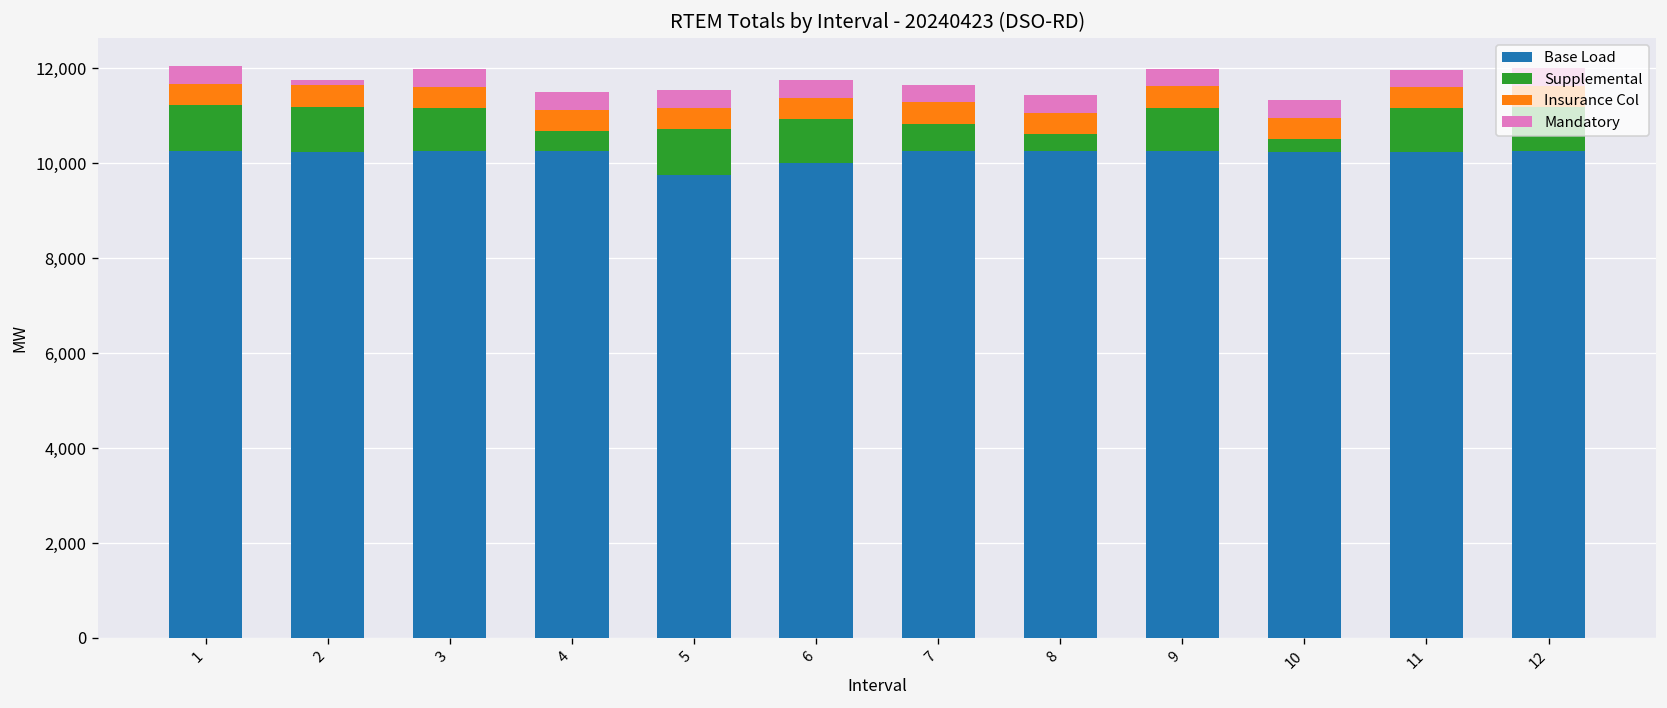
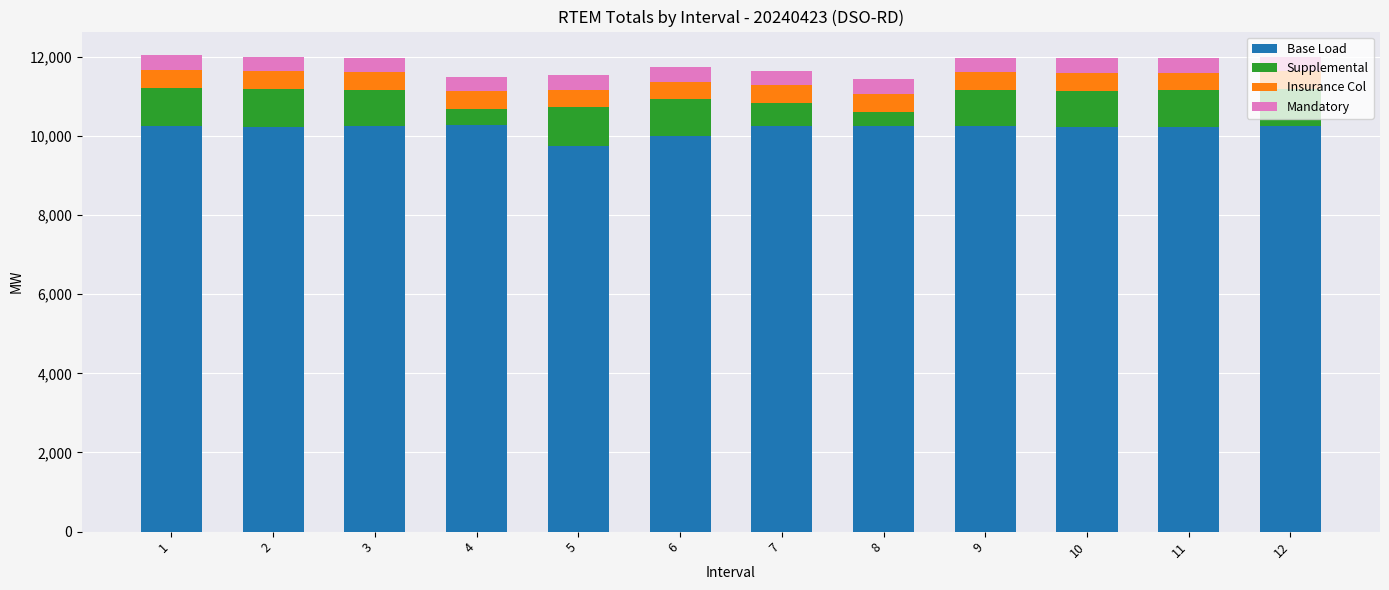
Mandatory, 2: 100 -> 400
Supplemental, 10: 300 -> 900
